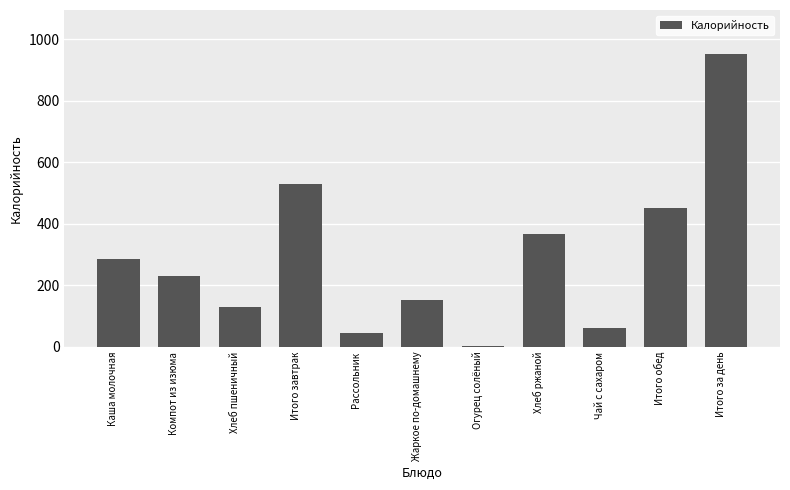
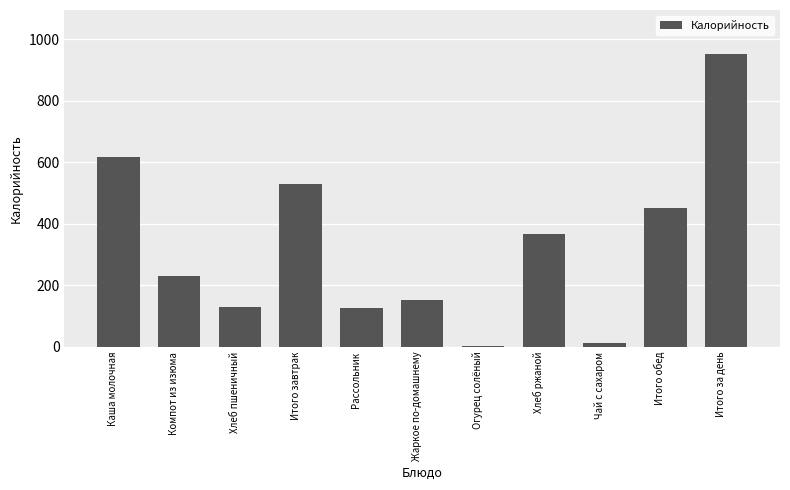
Каша молочная: 290 -> 620
Рассольник: 40 -> 130
Чай с сахаром: 60 -> 10
